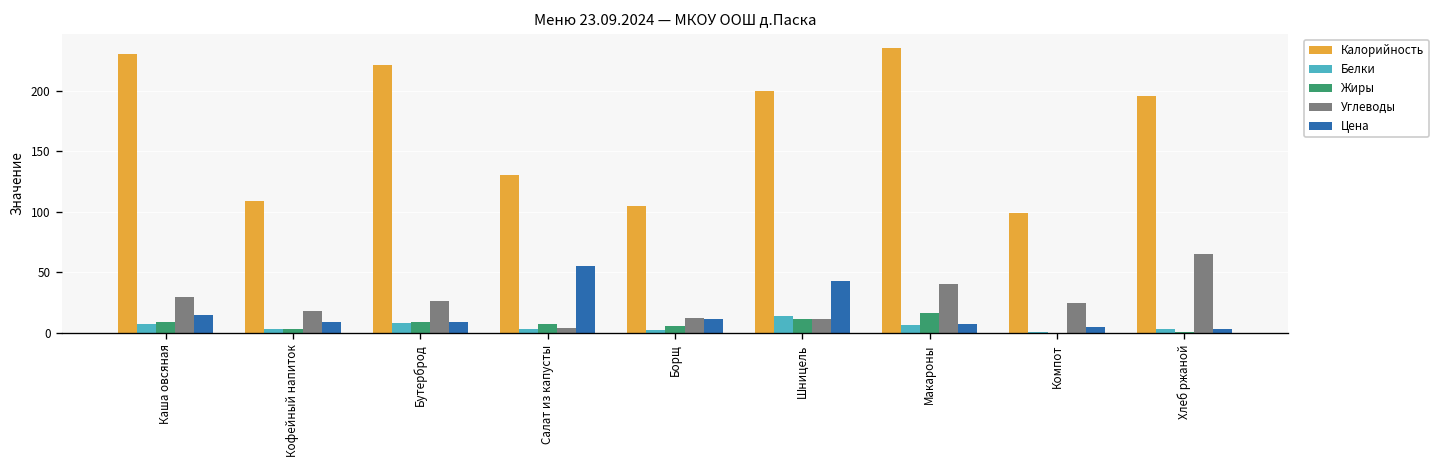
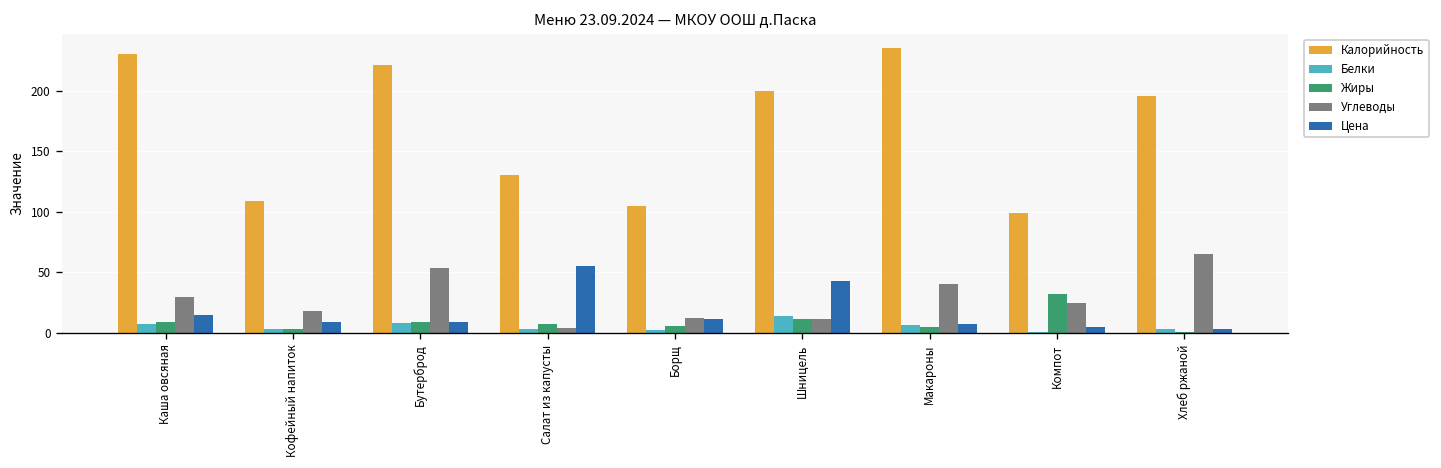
Углеводы, Бутерброд: 26 -> 53
Жиры, Макароны: 17 -> 5
Жиры, Компот: 0 -> 32
